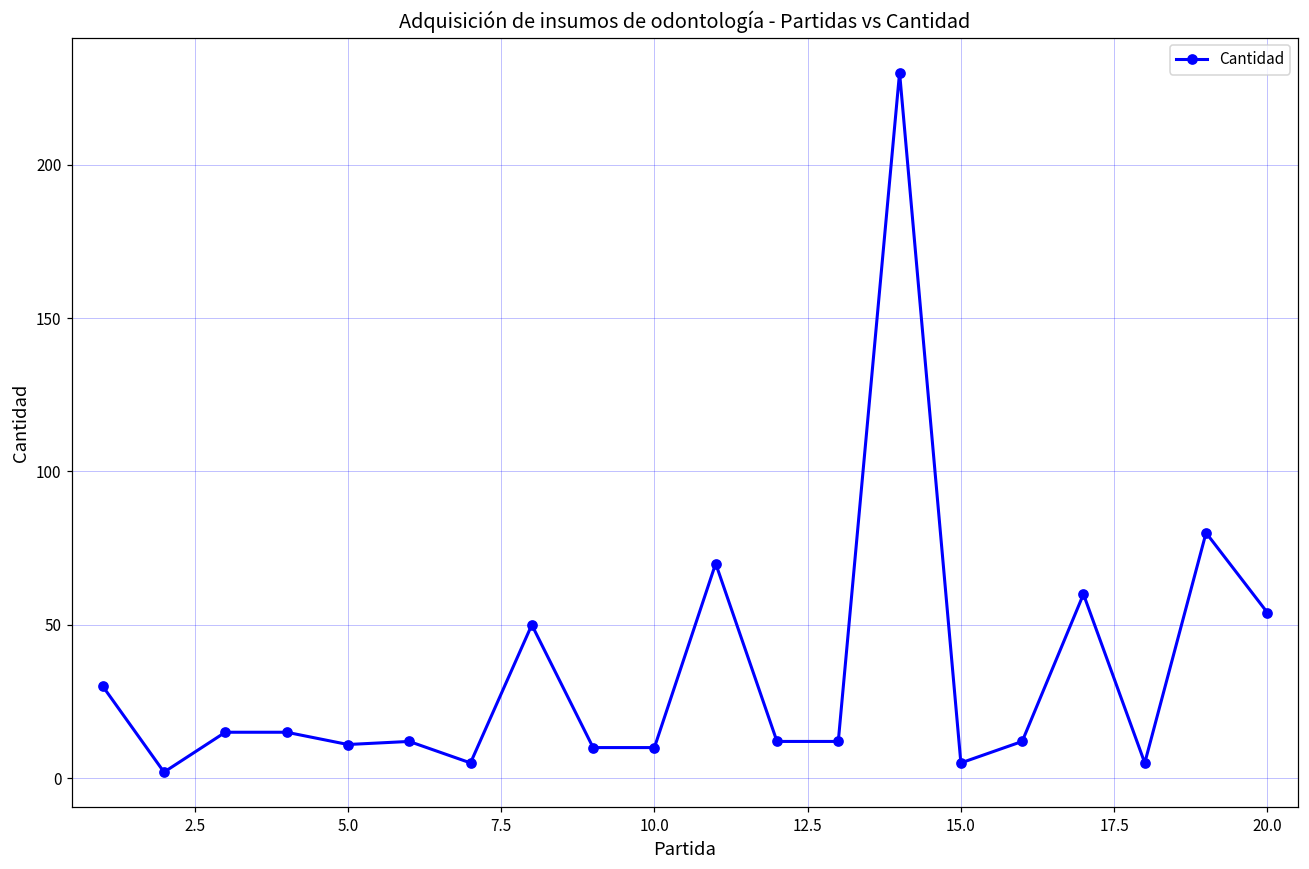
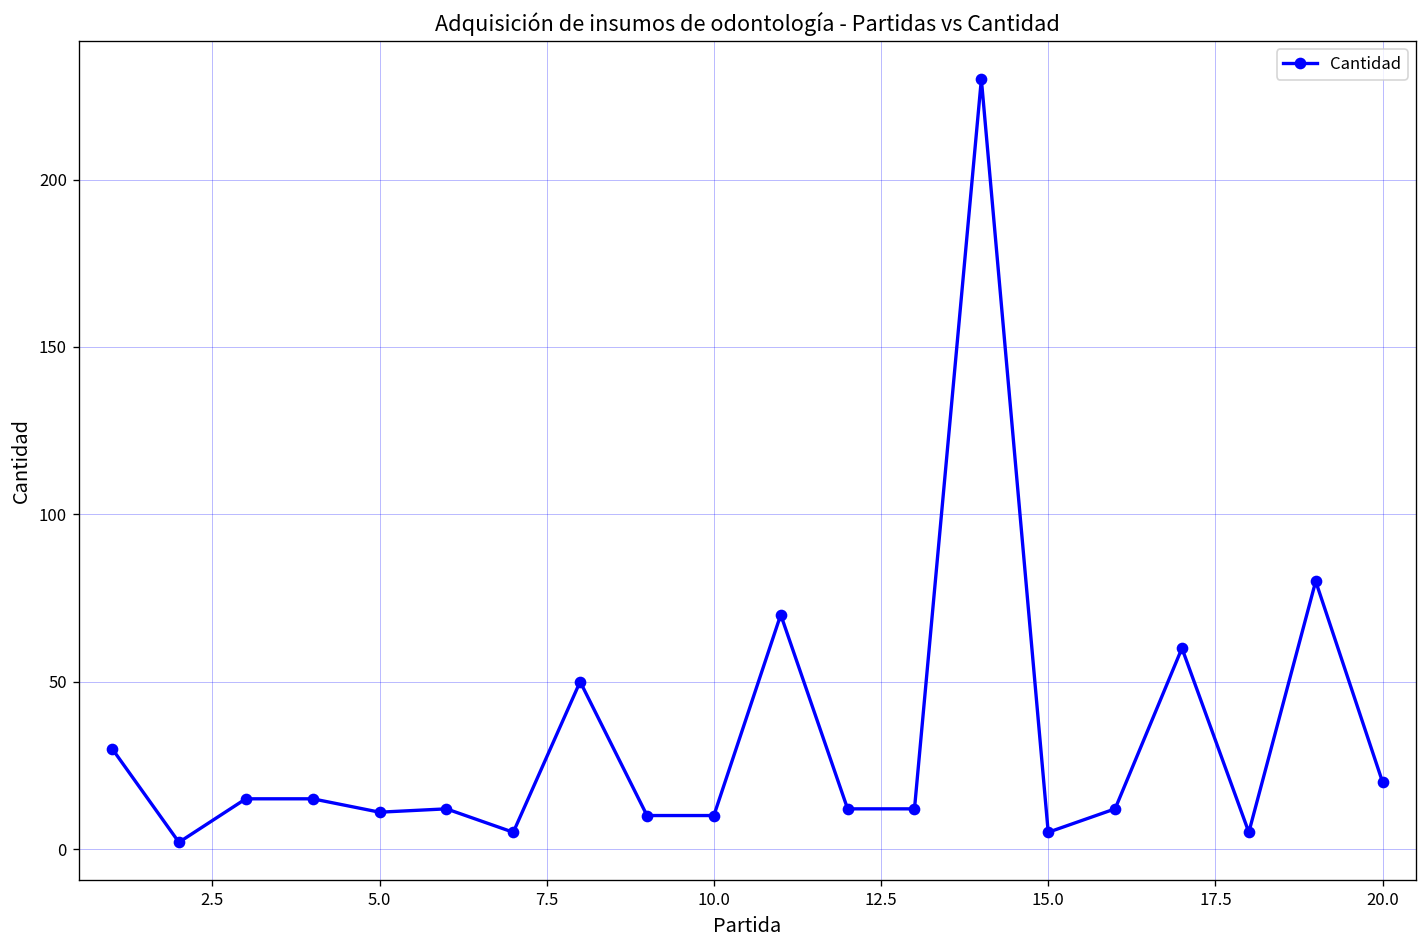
20.0: 54 -> 20
